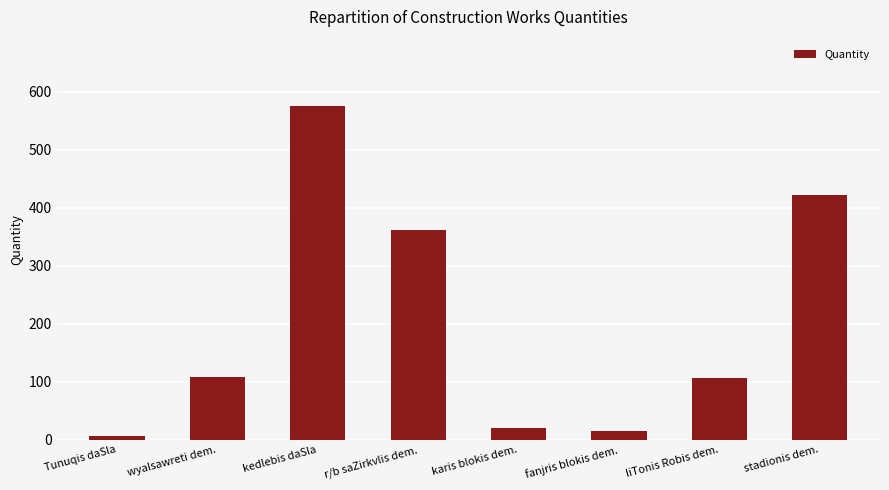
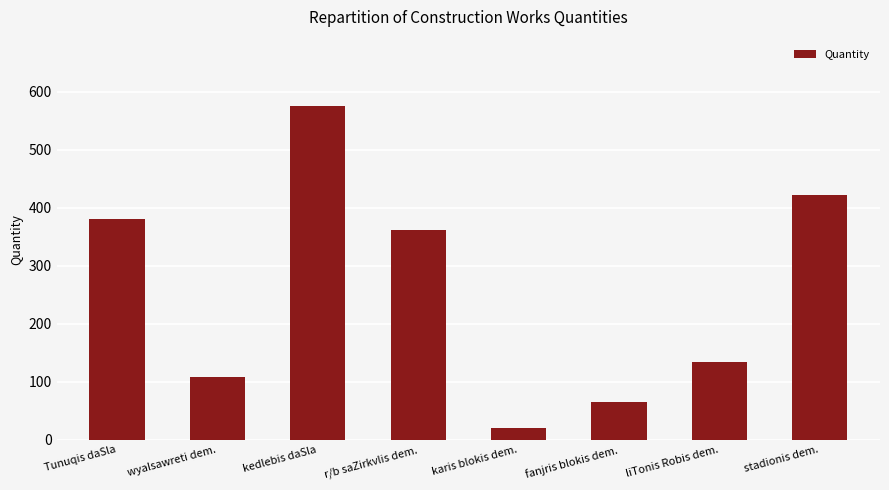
Tunuqis daSla: 10 -> 380
fanjris blokis dem.: 10 -> 70
liTonis Robis dem.: 110 -> 140
